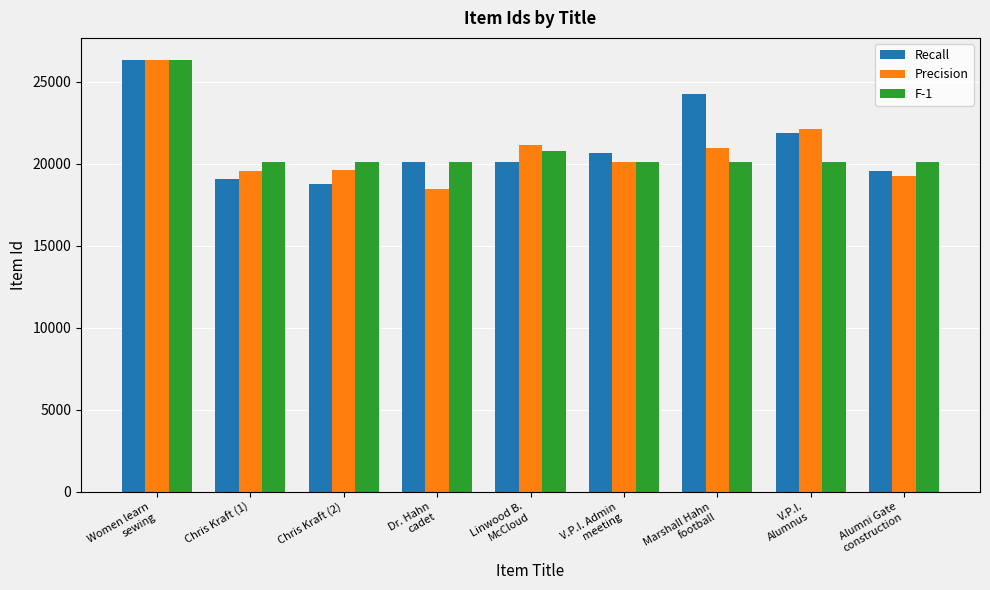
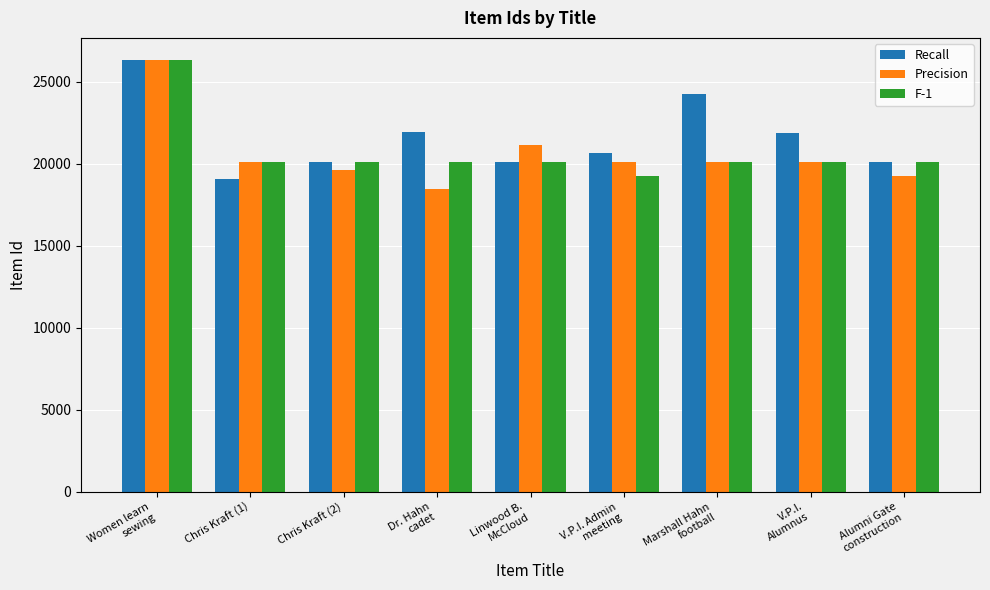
Precision, Chris Kraft (1): 19500 -> 20100
Recall, Chris Kraft (2): 18800 -> 20100
Recall, Dr. Hahn cadet: 20100 -> 21900
F-1, Linwood B. McCloud: 20800 -> 20100
F-1, V.P.I. Admin meeting: 20100 -> 19300
Precision, Marshall Hahn football: 21000 -> 20100
Precision, V.P.I. Alumnus: 22100 -> 20100
Recall, Alumni Gate construction: 19600 -> 20100
